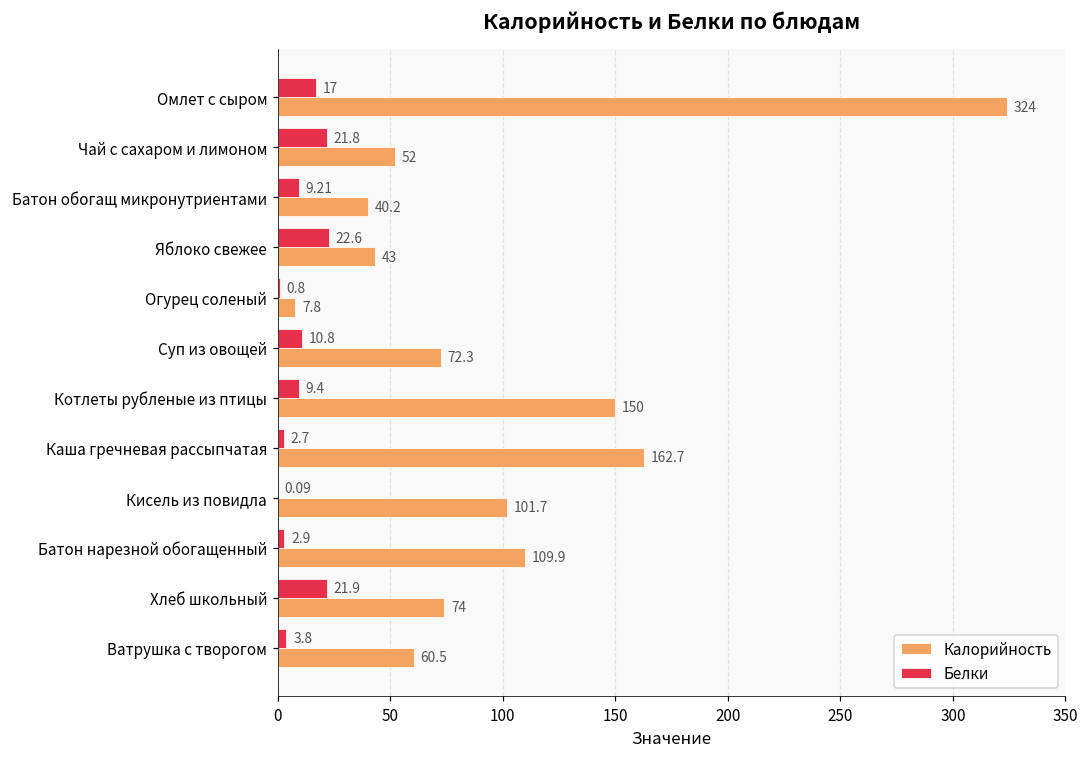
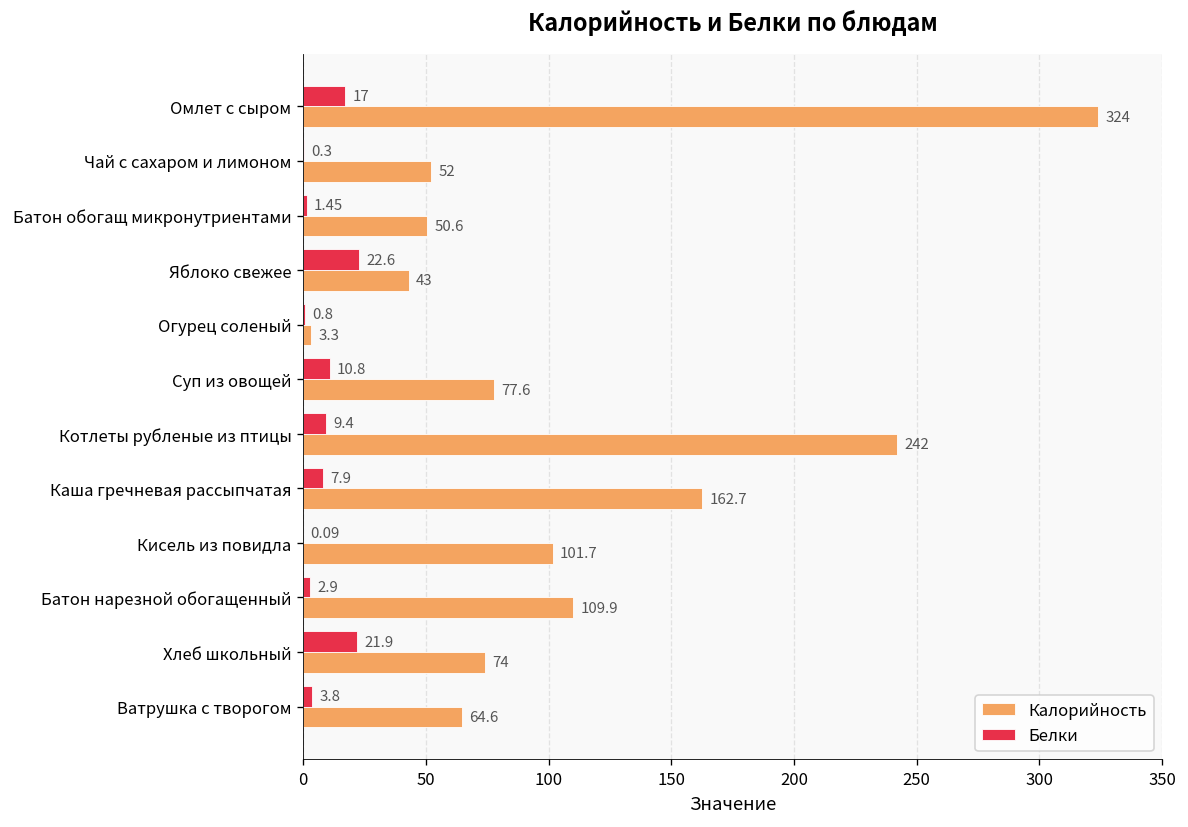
Белки, Чай с сахаром и лимоном: 21.8 -> 0.3
Белки, Батон обогащ микронутриентами: 9.21 -> 1.45
Калорийность, Батон обогащ микронутриентами: 40.2 -> 50.6
Калорийность, Огурец соленый: 7.8 -> 3.3
Калорийность, Суп из овощей: 72.3 -> 77.6
Калорийность, Котлеты рубленые из птицы: 150 -> 242
Белки, Каша гречневая рассыпчатая: 2.7 -> 7.9
Калорийность, Ватрушка с творогом: 60.5 -> 64.6
